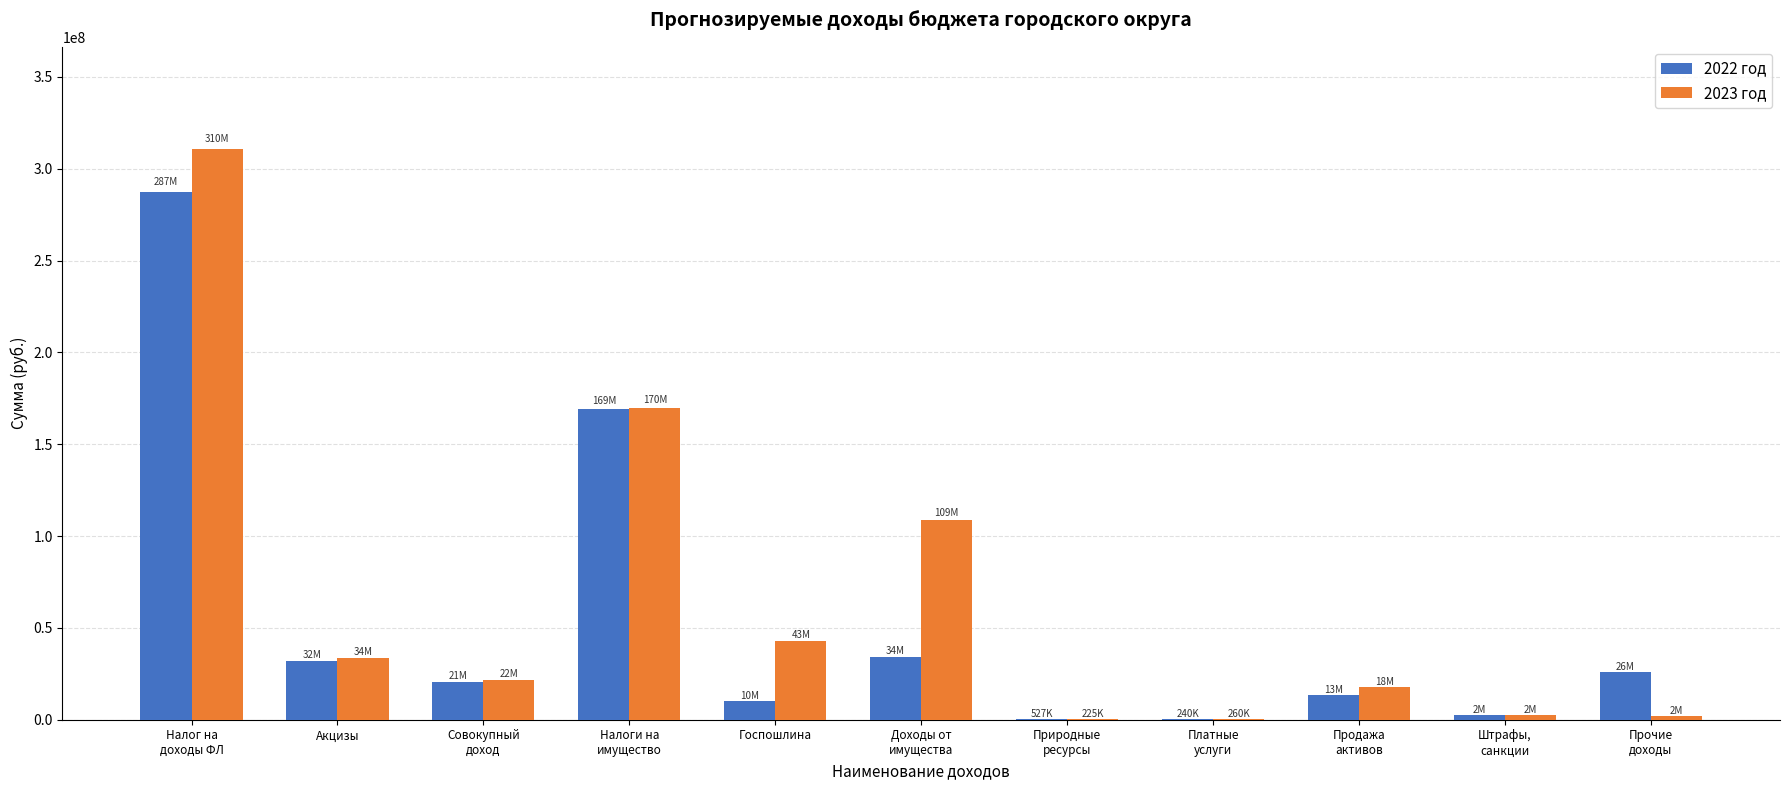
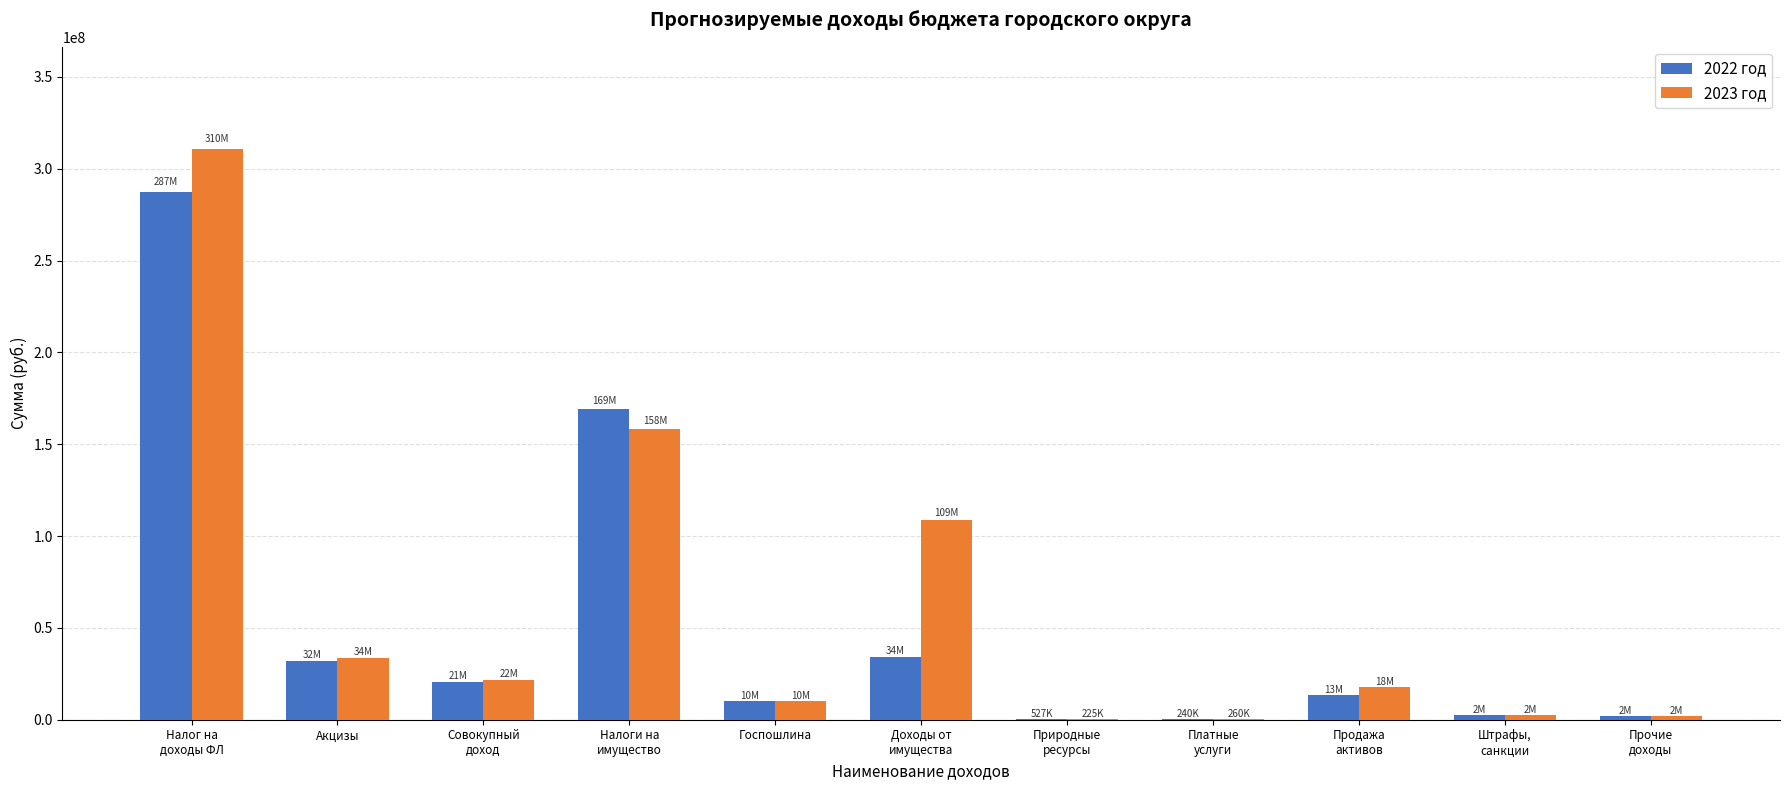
2023 год, Налоги на имущество: 170M -> 158M
2023 год, Госпошлина: 43M -> 10M
2022 год, Прочие доходы: 26M -> 2M
